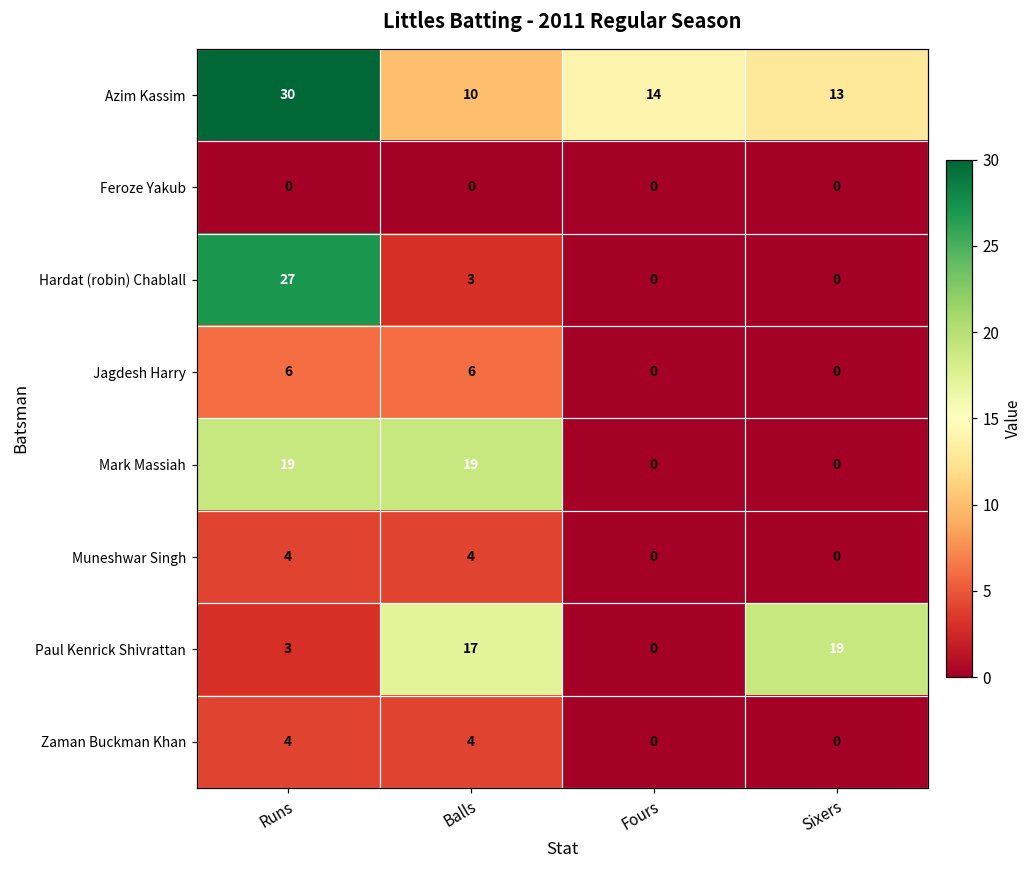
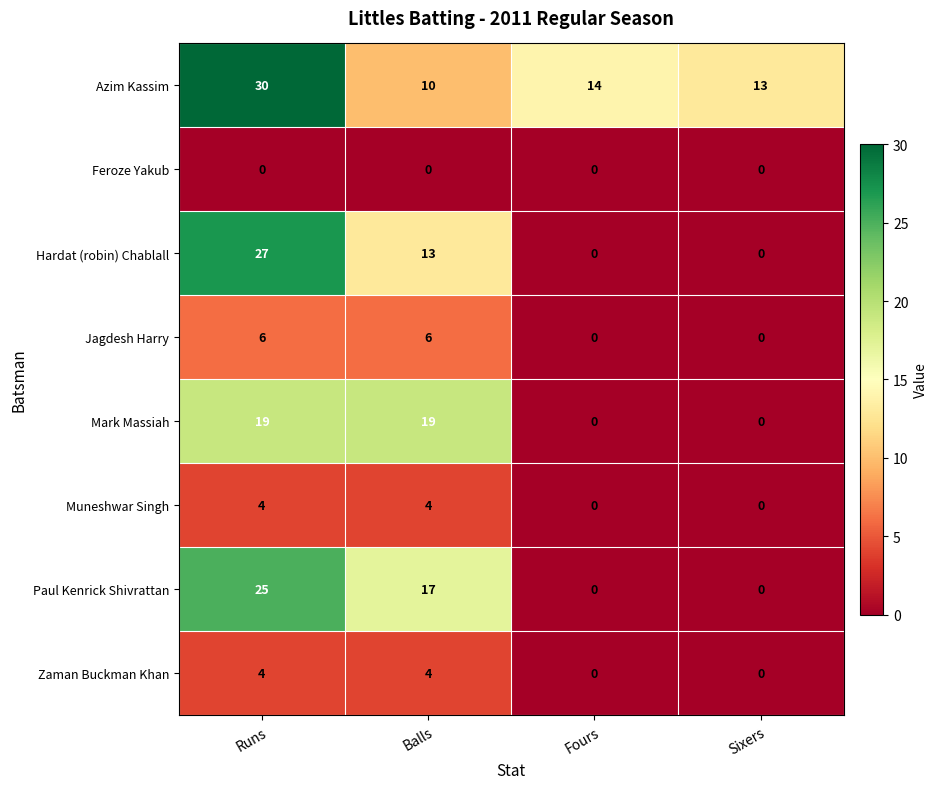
Hardat (robin) Chablall, Balls: 3 -> 13
Paul Kenrick Shivrattan, Runs: 3 -> 25
Paul Kenrick Shivrattan, Sixers: 19 -> 0
